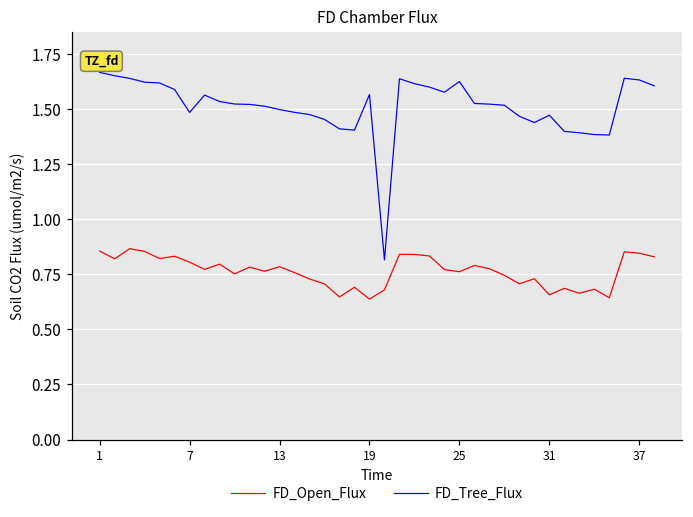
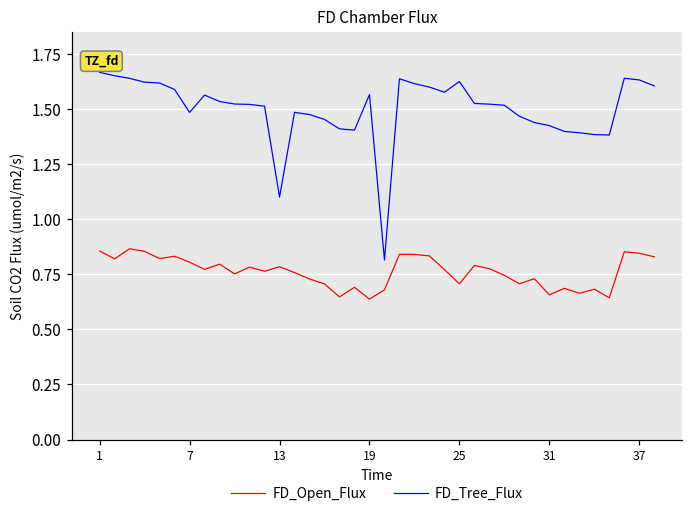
FD_Tree_Flux, 13: 1.50 -> 1.10
FD_Open_Flux, 25: 0.76 -> 0.71
FD_Tree_Flux, 31: 1.47 -> 1.43
